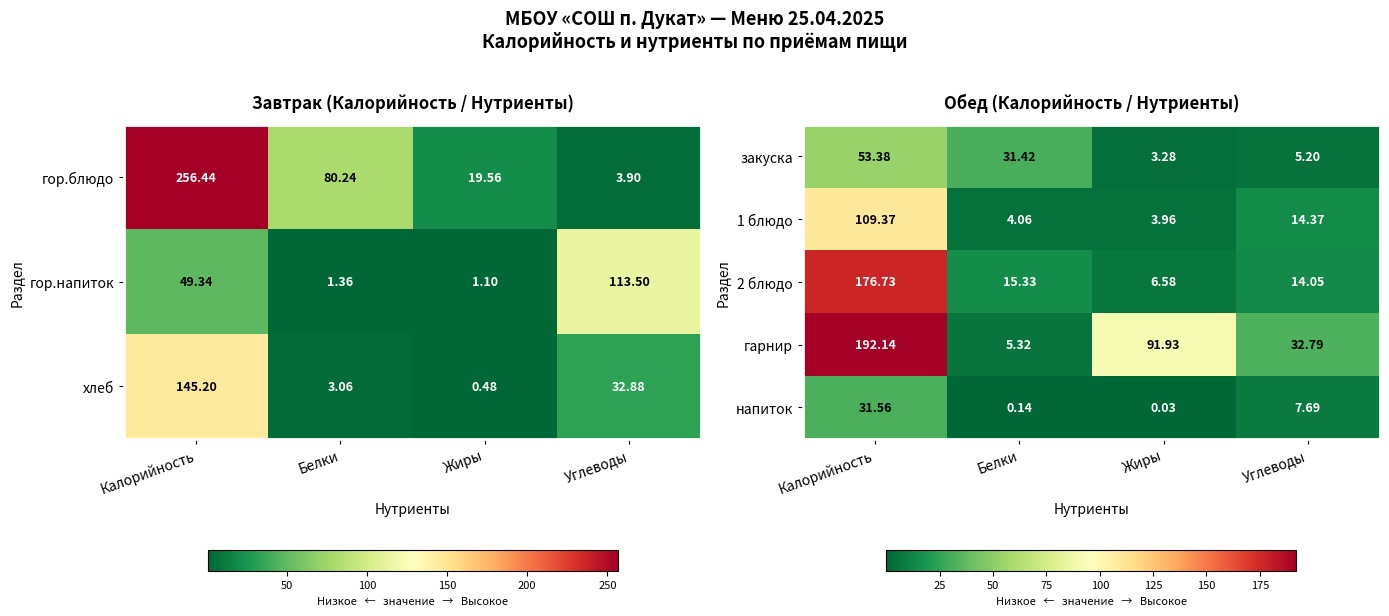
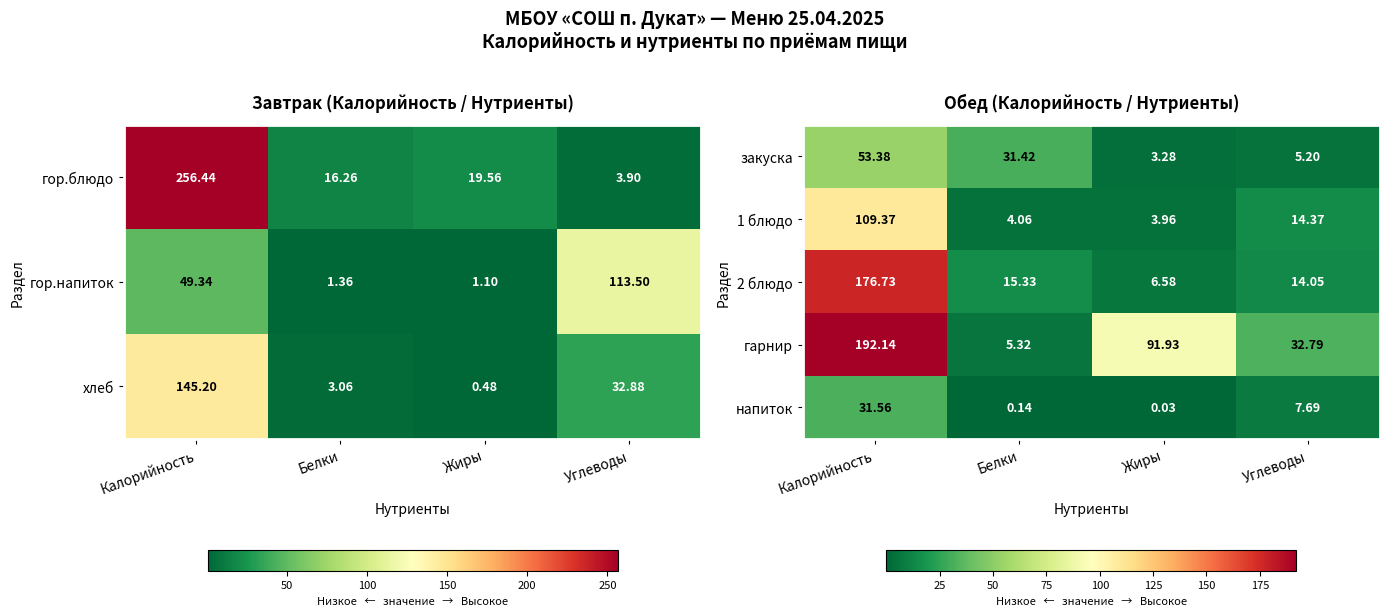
Завтрак (Калорийность / Нутриенты), гор.блюдо, Белки: 80.24 -> 16.26
